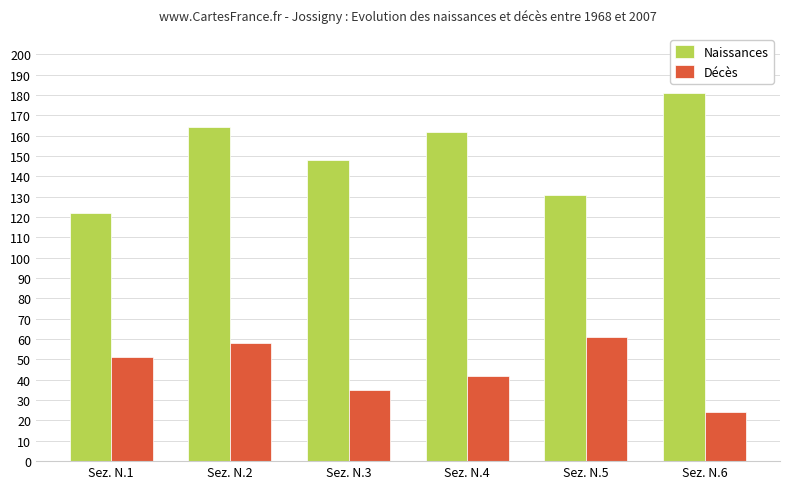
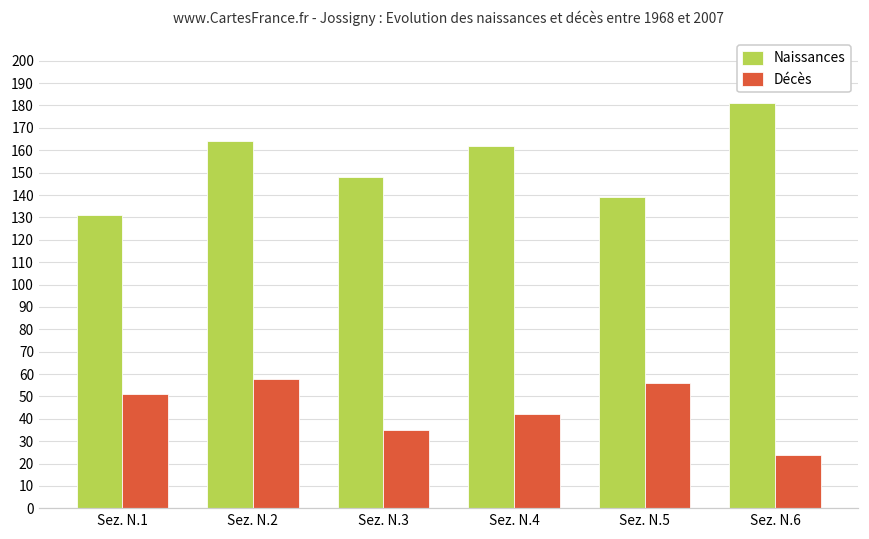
Naissances, Sez. N.1: 122 -> 131
Naissances, Sez. N.5: 131 -> 139
Décès, Sez. N.5: 61 -> 56
